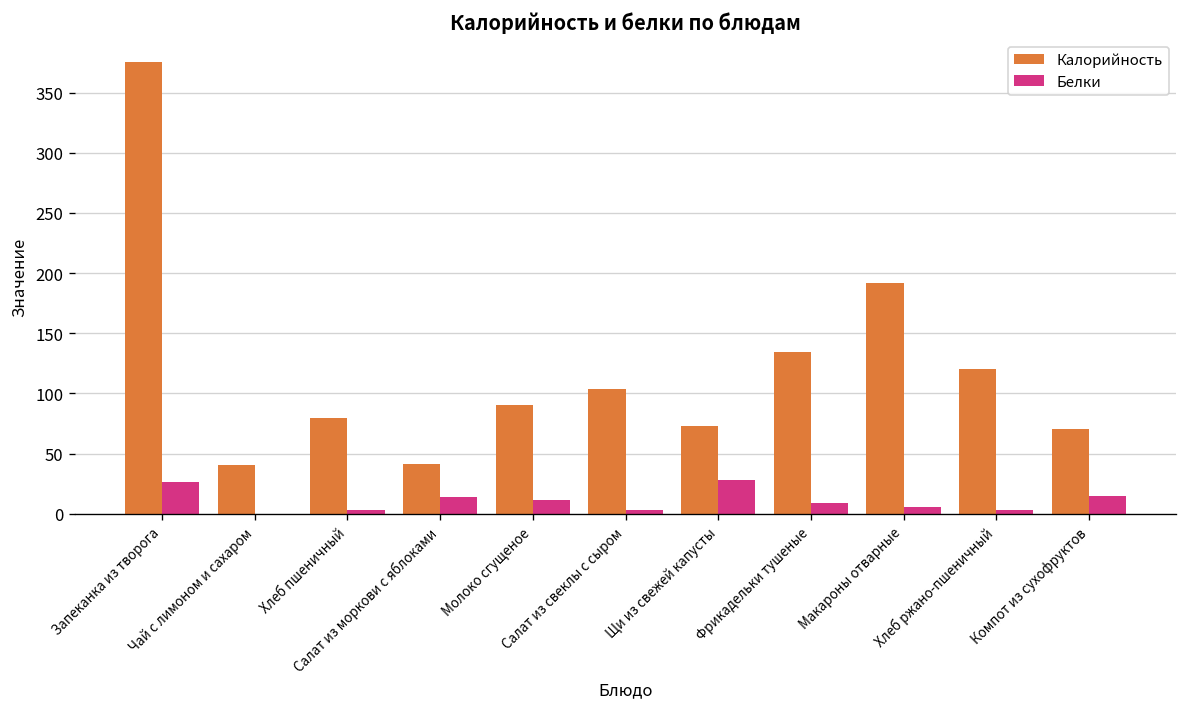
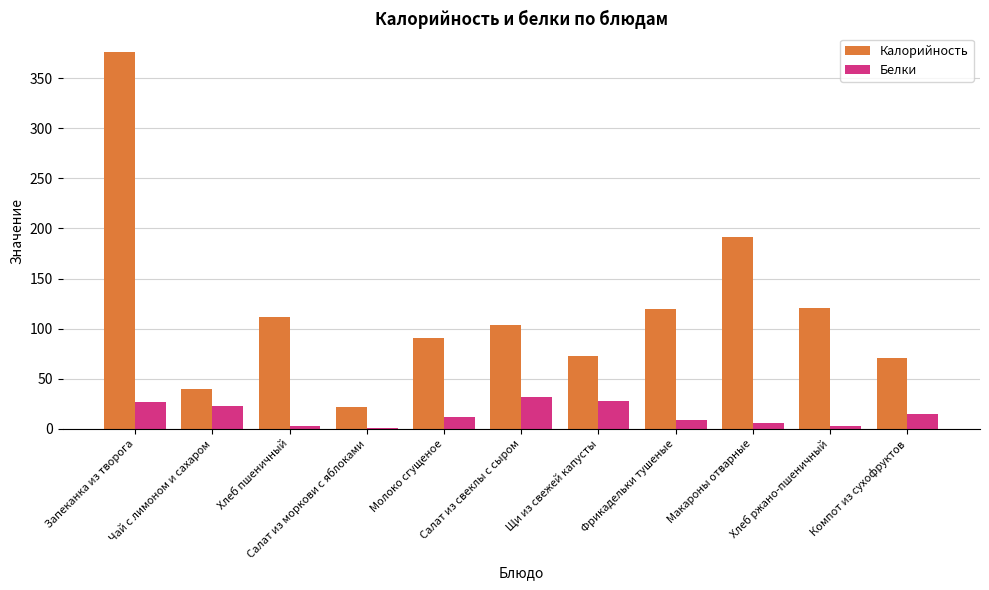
Белки, Чай с лимоном и сахаром: 0 -> 23
Калорийность, Хлеб пшеничный: 80 -> 112
Калорийность, Салат из моркови с яблоками: 41 -> 22
Белки, Салат из моркови с яблоками: 14 -> 1
Белки, Салат из свеклы с сыром: 3 -> 32
Калорийность, Фрикадельки тушеные: 134 -> 119
